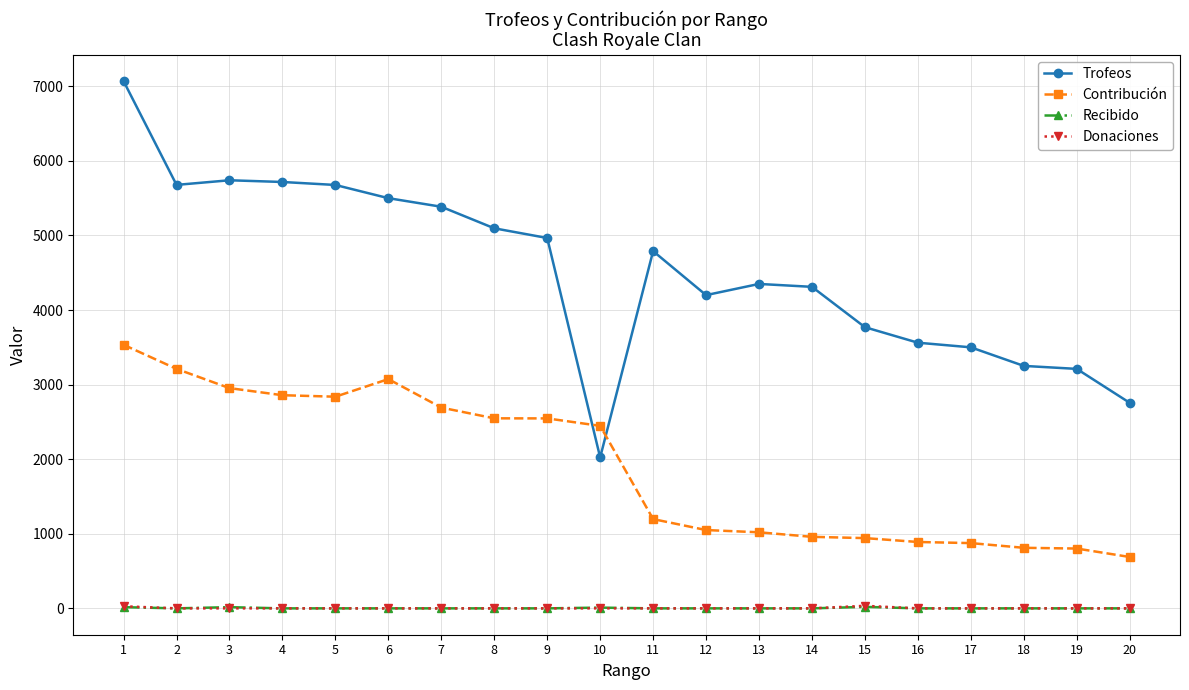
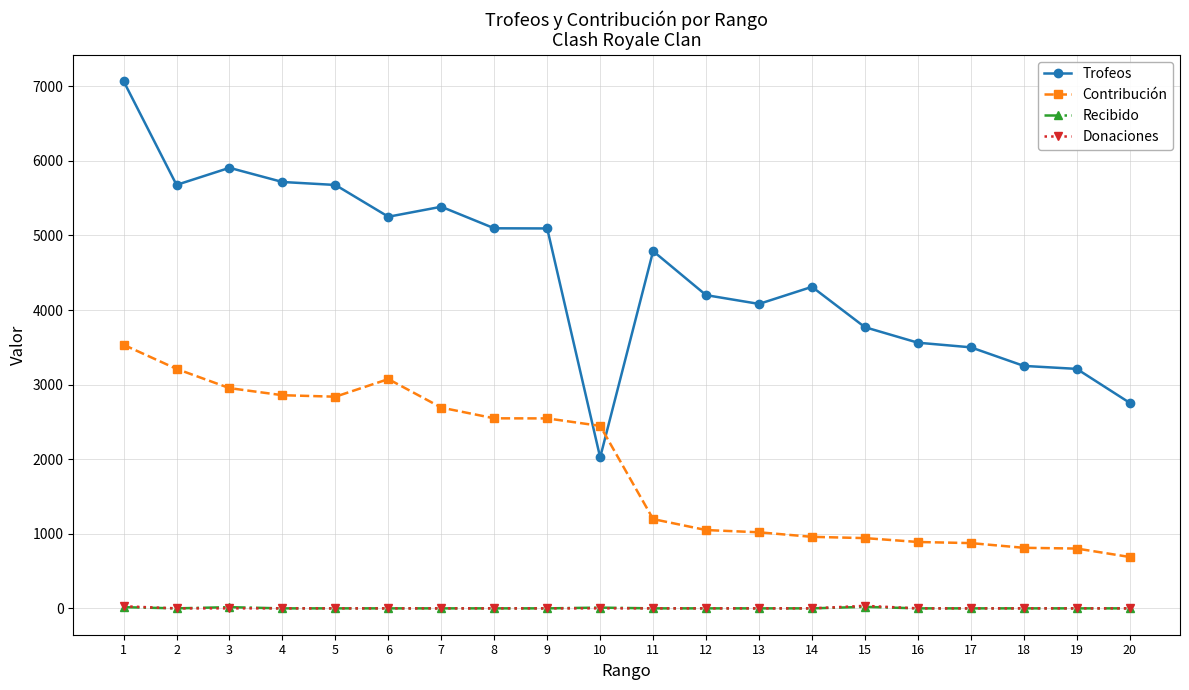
Trofeos, 3: 5700 -> 5900
Trofeos, 6: 5500 -> 5300
Trofeos, 9: 5000 -> 5100
Trofeos, 13: 4400 -> 4100
